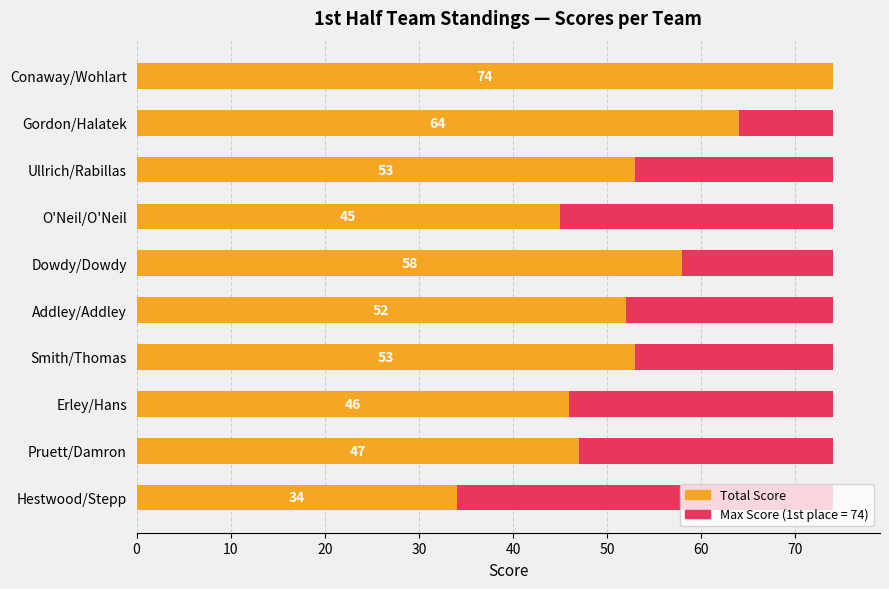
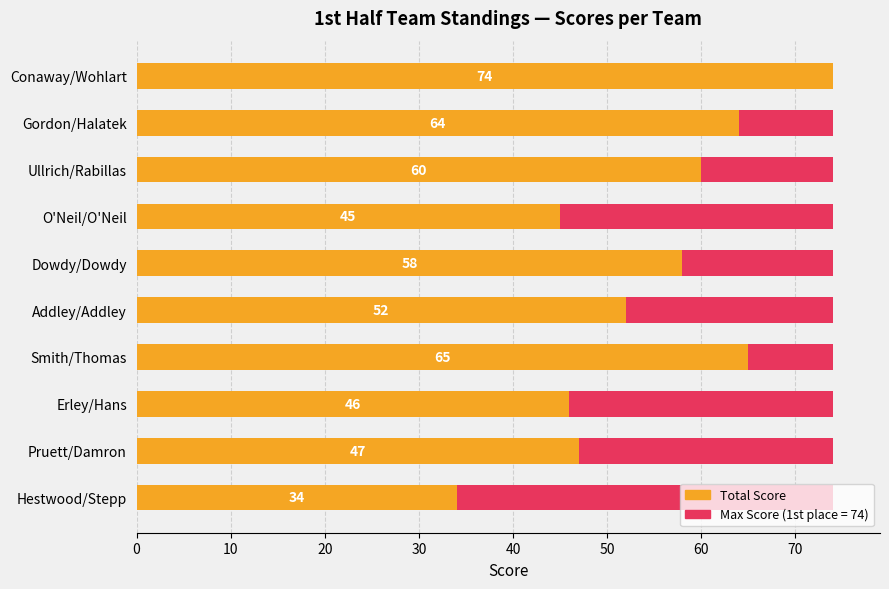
Total Score, Ullrich/Rabillas: 53 -> 60
Total Score, Smith/Thomas: 53 -> 65
